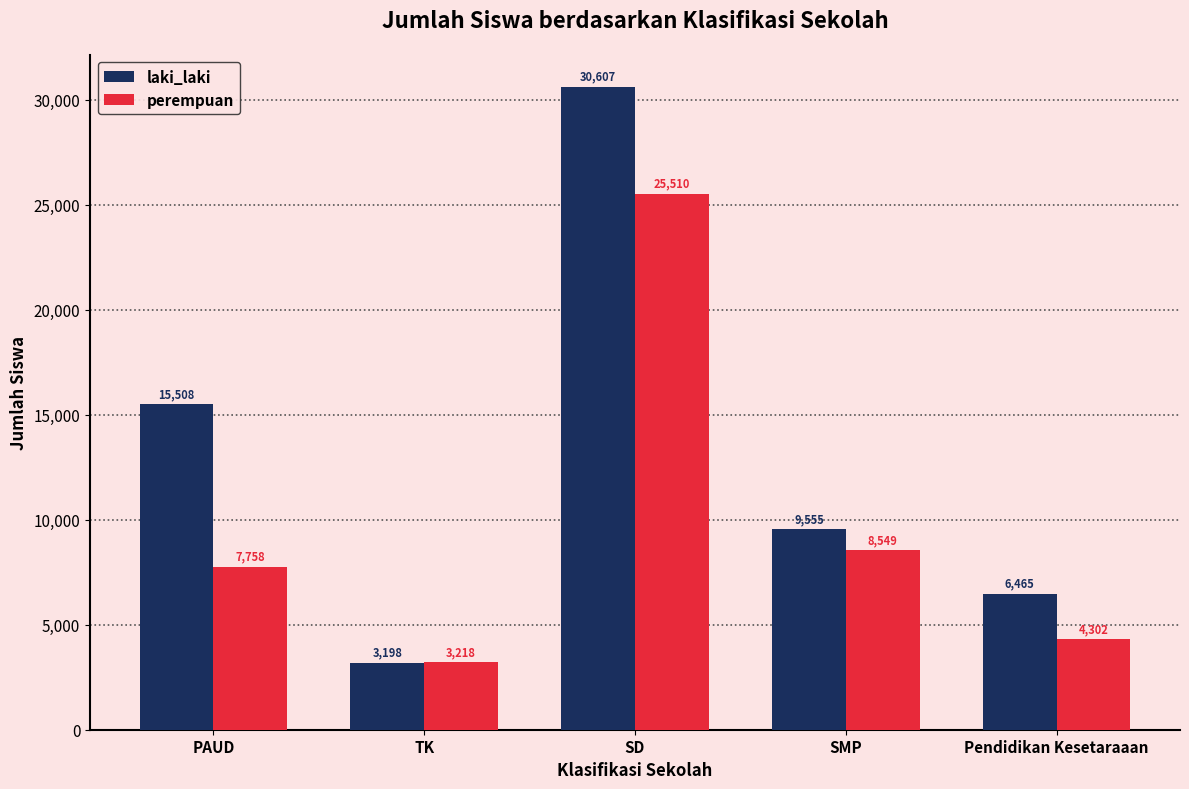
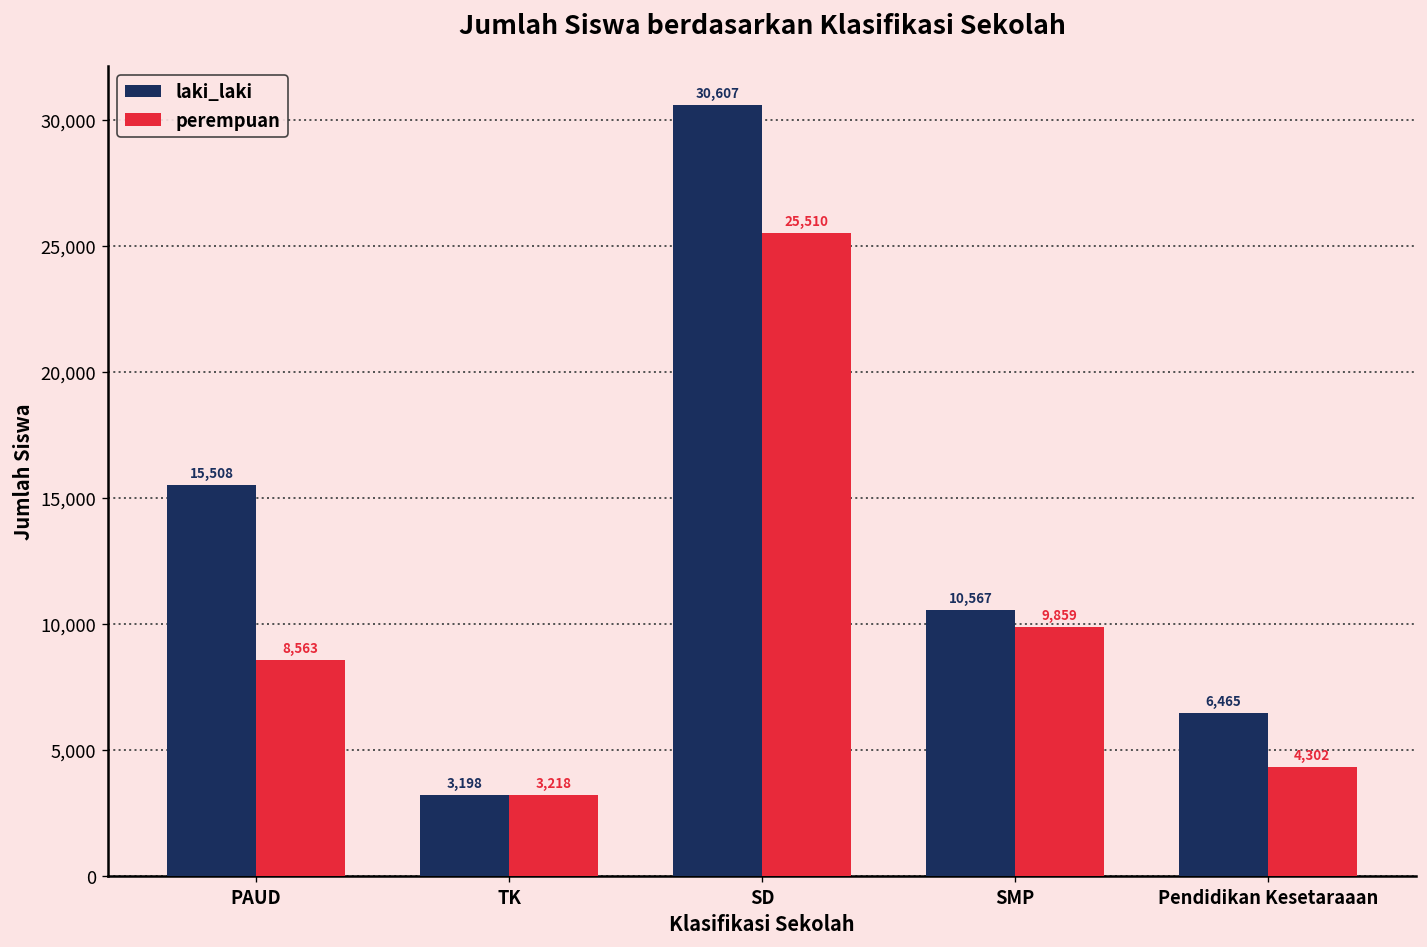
perempuan, PAUD: 7,758 -> 8,563
laki_laki, SMP: 9,555 -> 10,567
perempuan, SMP: 8,549 -> 9,859
